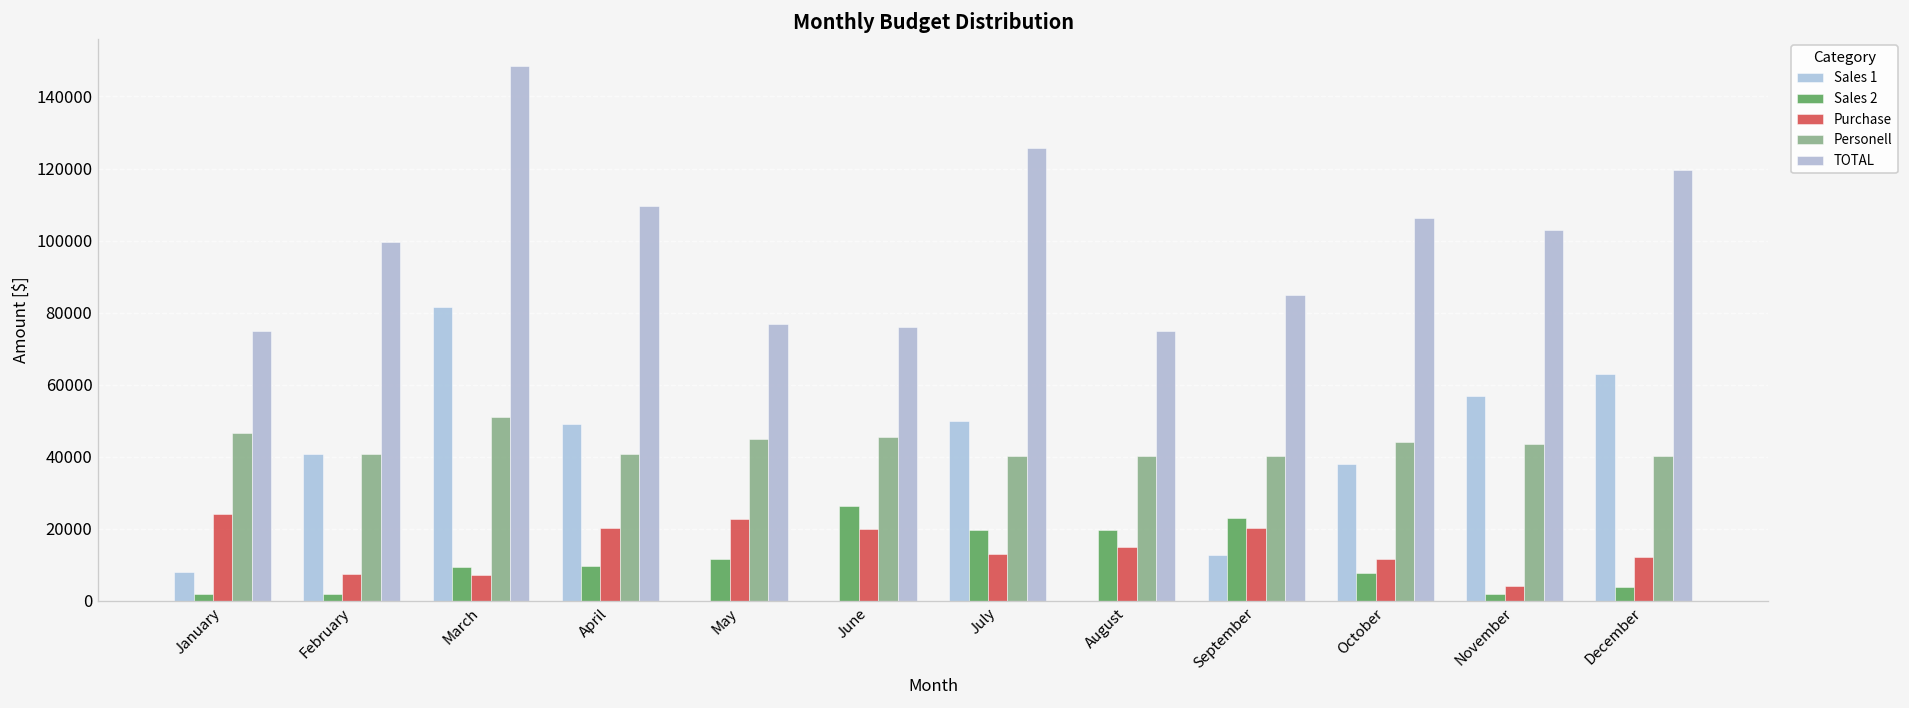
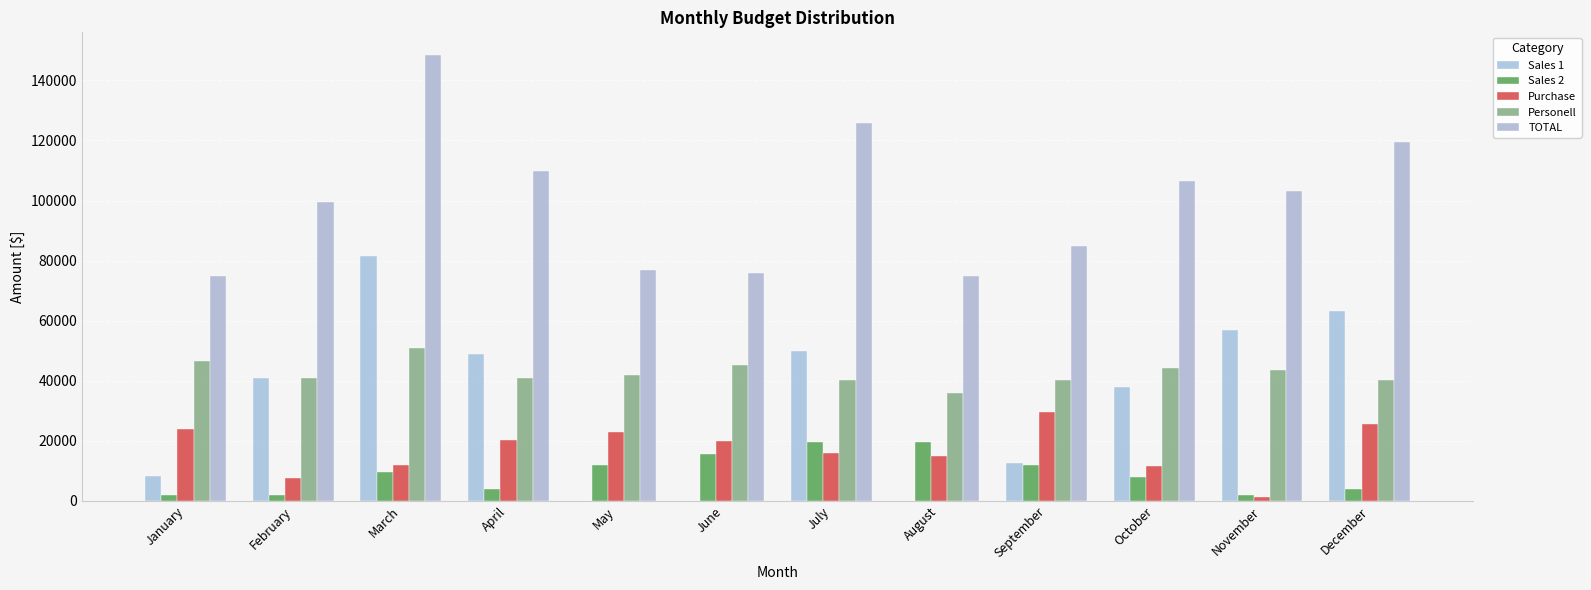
Purchase, March: 7000 -> 12000
Sales 2, April: 10000 -> 4000
Personell, May: 45000 -> 42000
Sales 2, June: 26000 -> 16000
Purchase, July: 13000 -> 16000
Personell, August: 40000 -> 36000
Sales 2, September: 23000 -> 12000
Purchase, September: 20000 -> 30000
Purchase, November: 4000 -> 1000
Purchase, December: 12000 -> 26000
